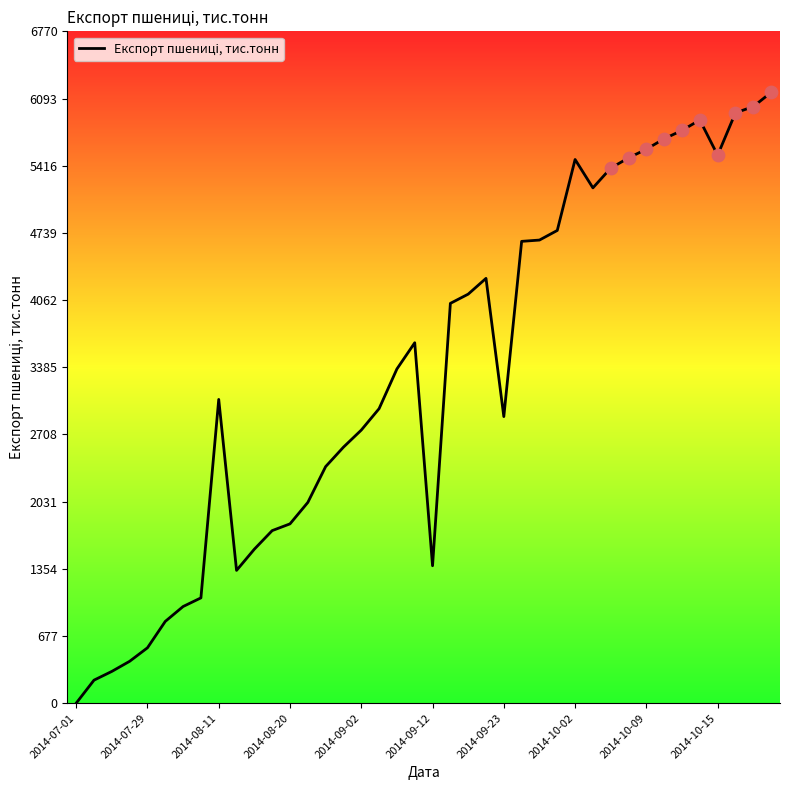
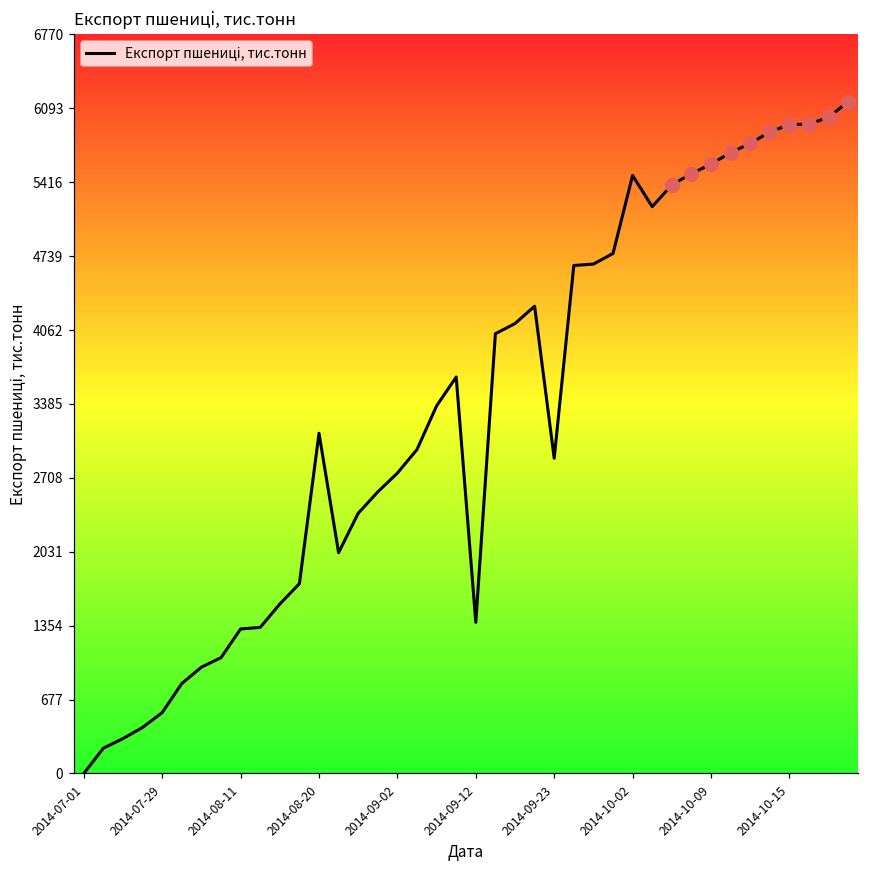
Експорт пшениці, тис.тонн, 2014-08-11: 3100 -> 1300
Експорт пшениці, тис.тонн, 2014-08-20: 1800 -> 3100
Експорт пшениці, тис.тонн, 2014-10-15: 5500 -> 5900
